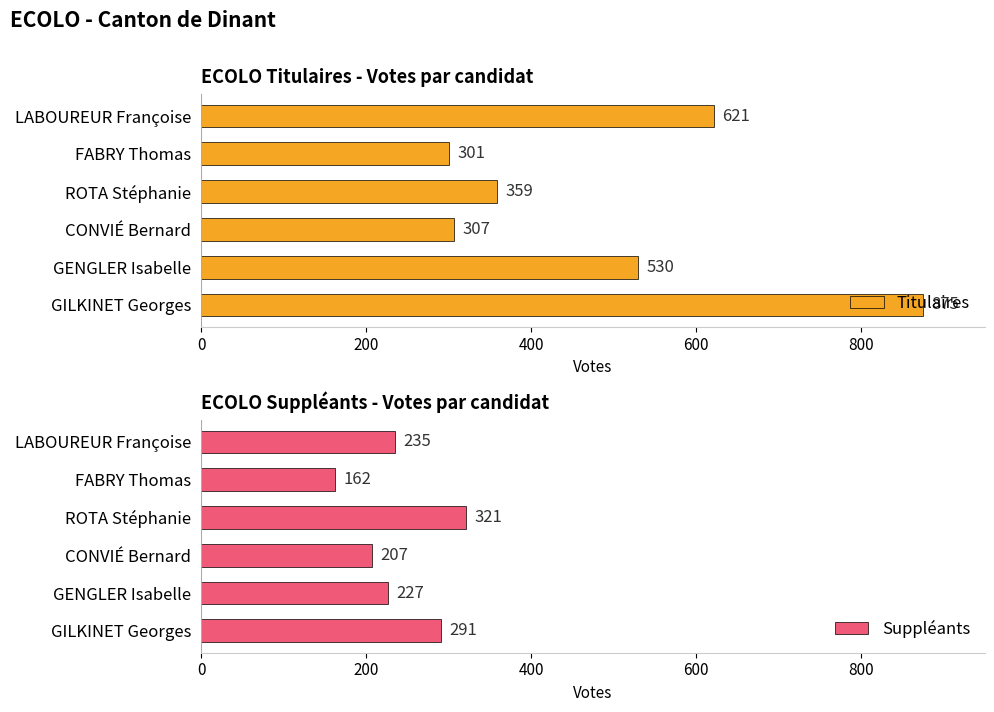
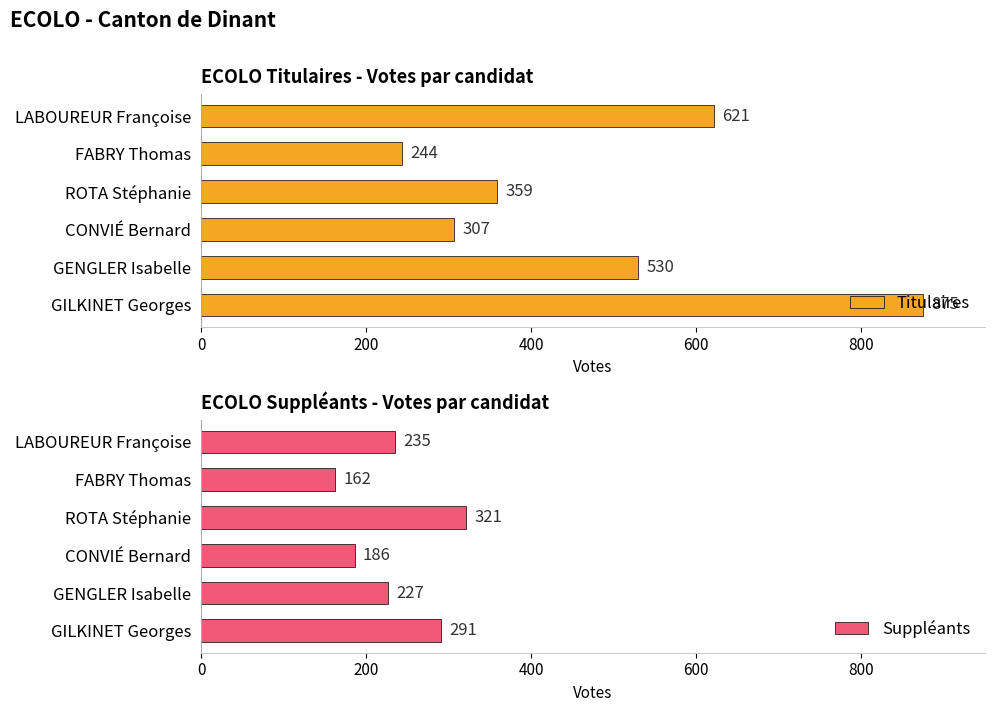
ECOLO Titulaires - Votes par candidat, FABRY Thomas: 301 -> 244
ECOLO Suppléants - Votes par candidat, CONVIÉ Bernard: 207 -> 186
